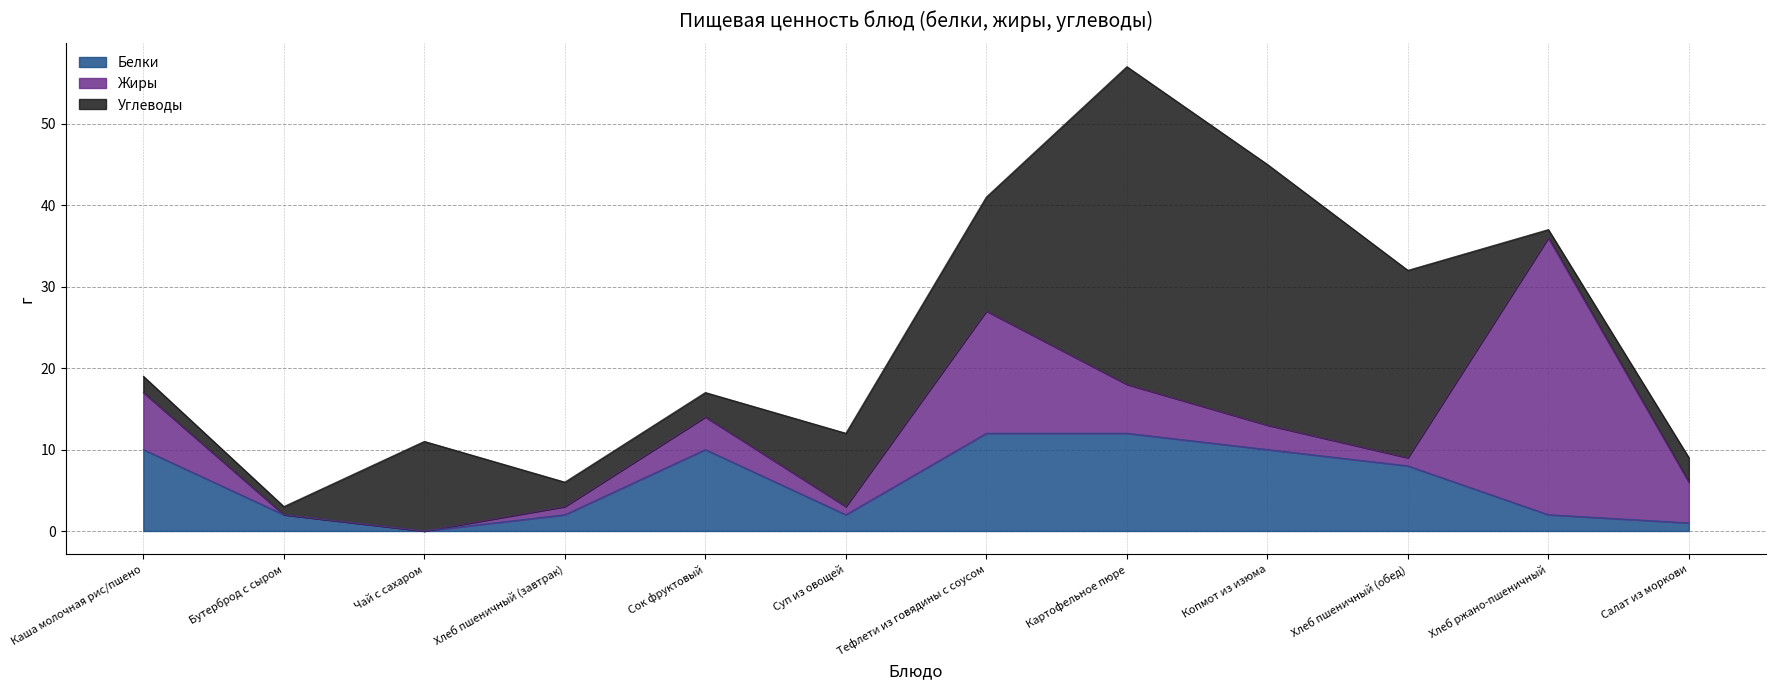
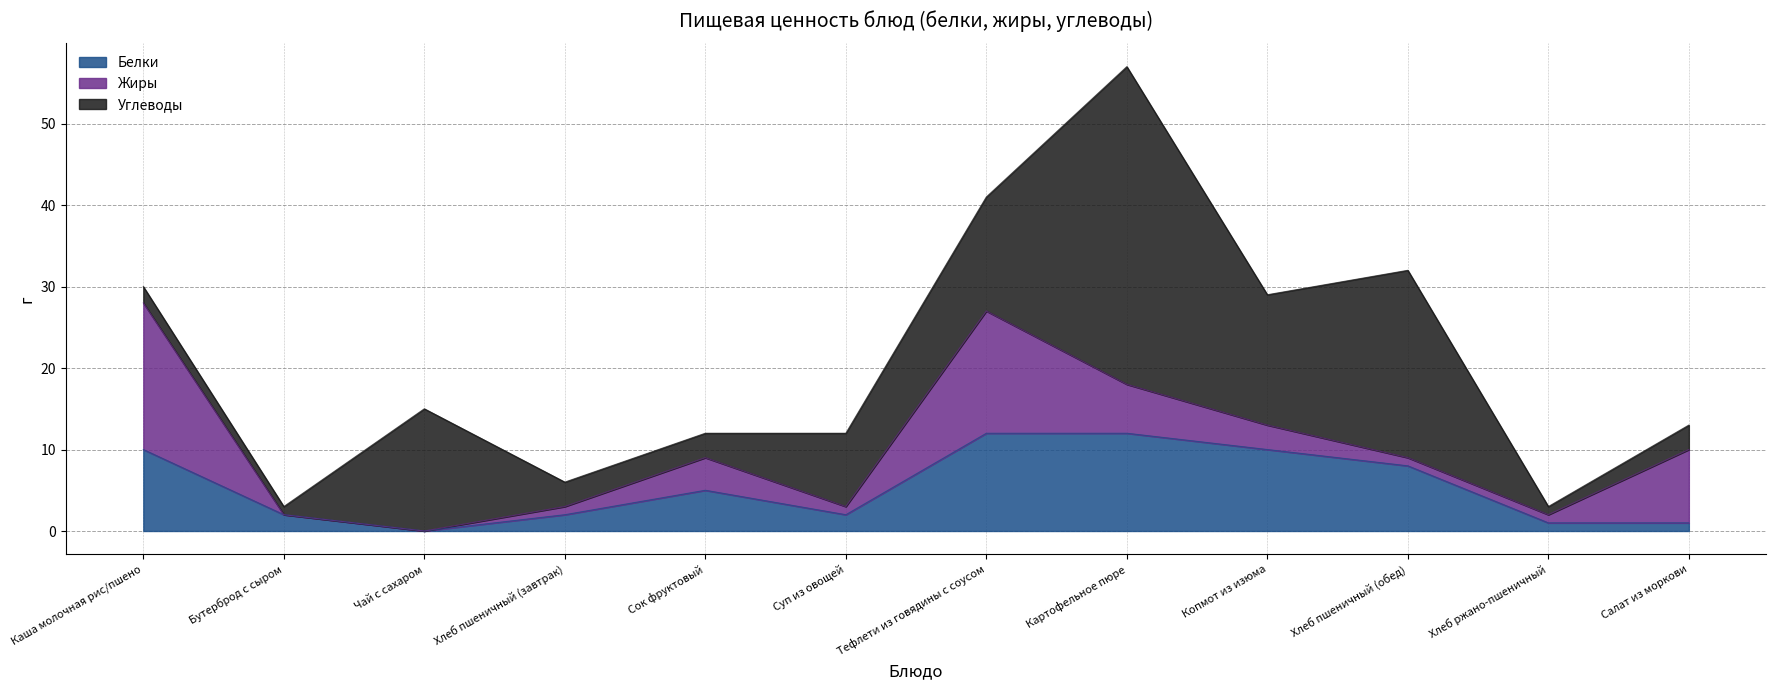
Жиры, Каша молочная рис/пшено: 7 -> 18
Углеводы, Чай с сахаром: 11 -> 15
Белки, Сок фруктовый: 10 -> 5
Углеводы, Копмот из изюма: 32 -> 16
Белки, Хлеб ржано-пшеничный: 2 -> 1
Жиры, Хлеб ржано-пшеничный: 34 -> 1
Жиры, Салат из моркови: 5 -> 9
